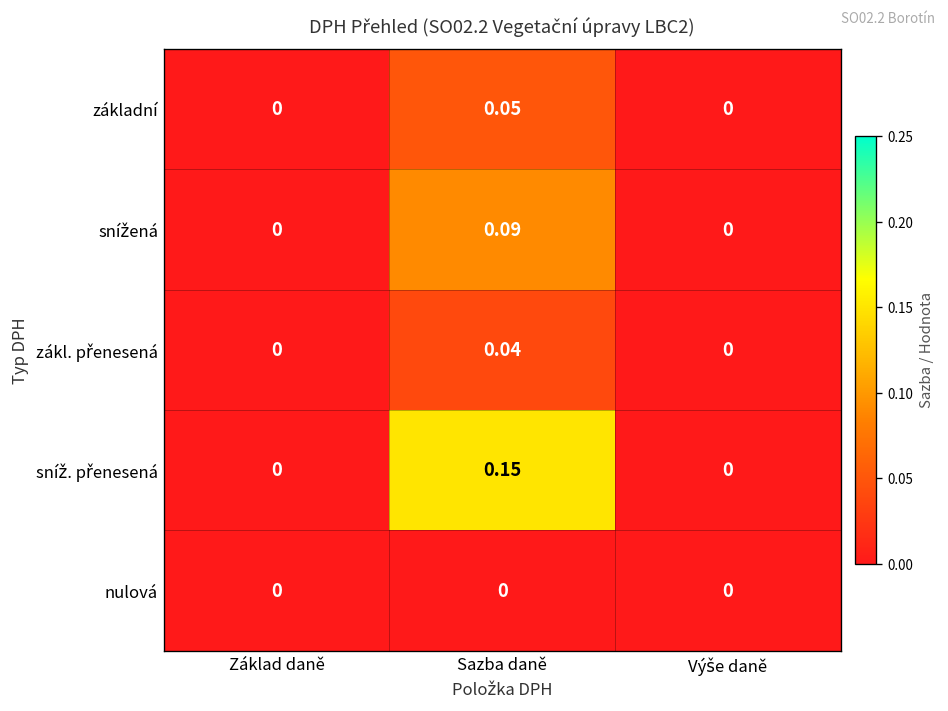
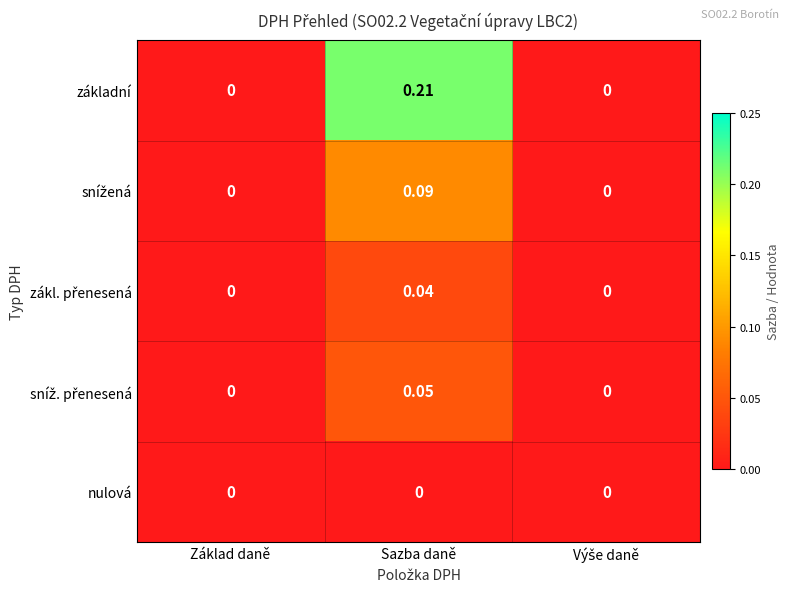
základní, Sazba daně: 0.05 -> 0.21
sníž. přenesená, Sazba daně: 0.15 -> 0.05
